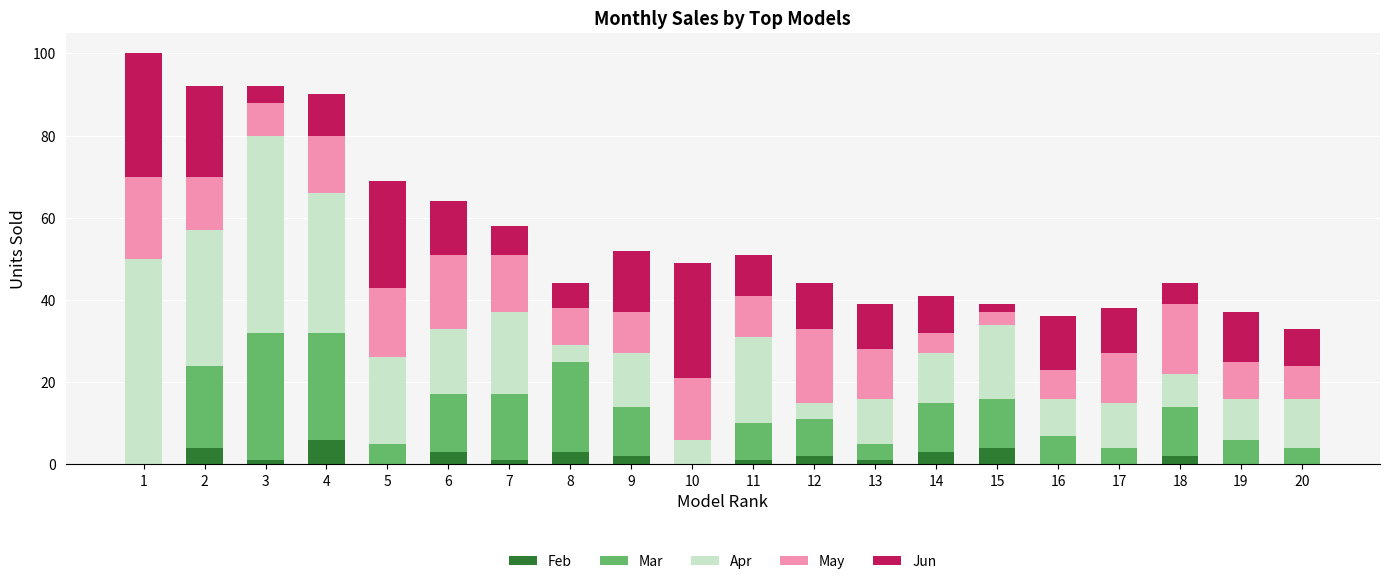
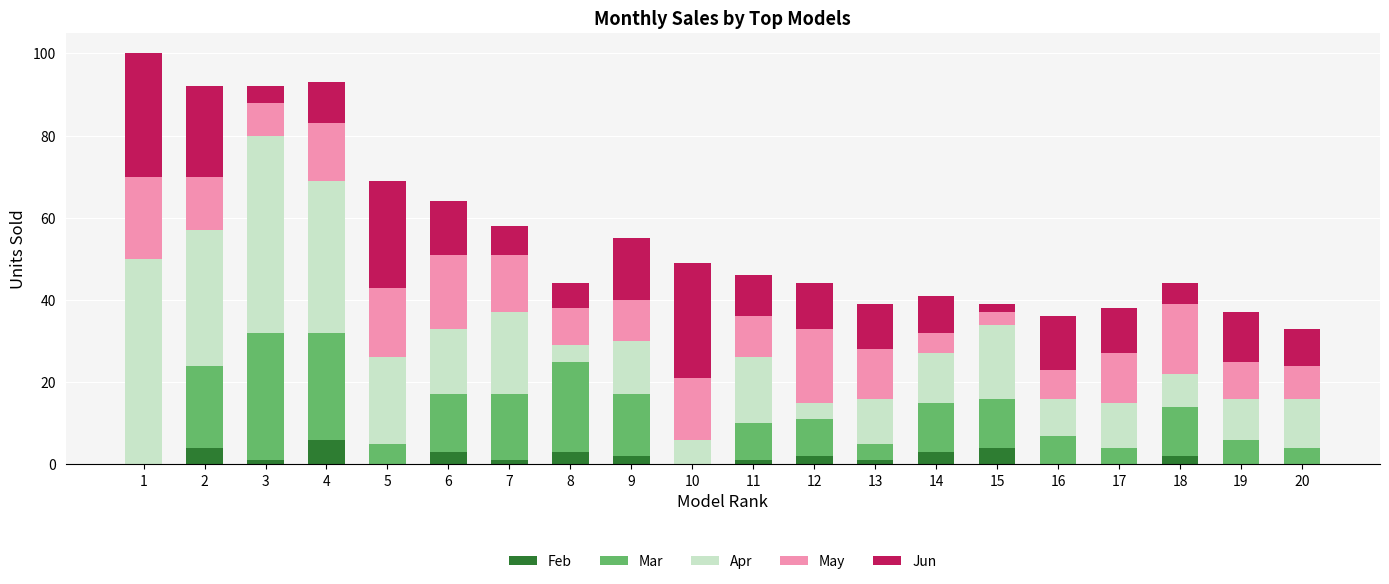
Apr, 4: 34 -> 37
Mar, 9: 12 -> 15
Apr, 11: 21 -> 16
